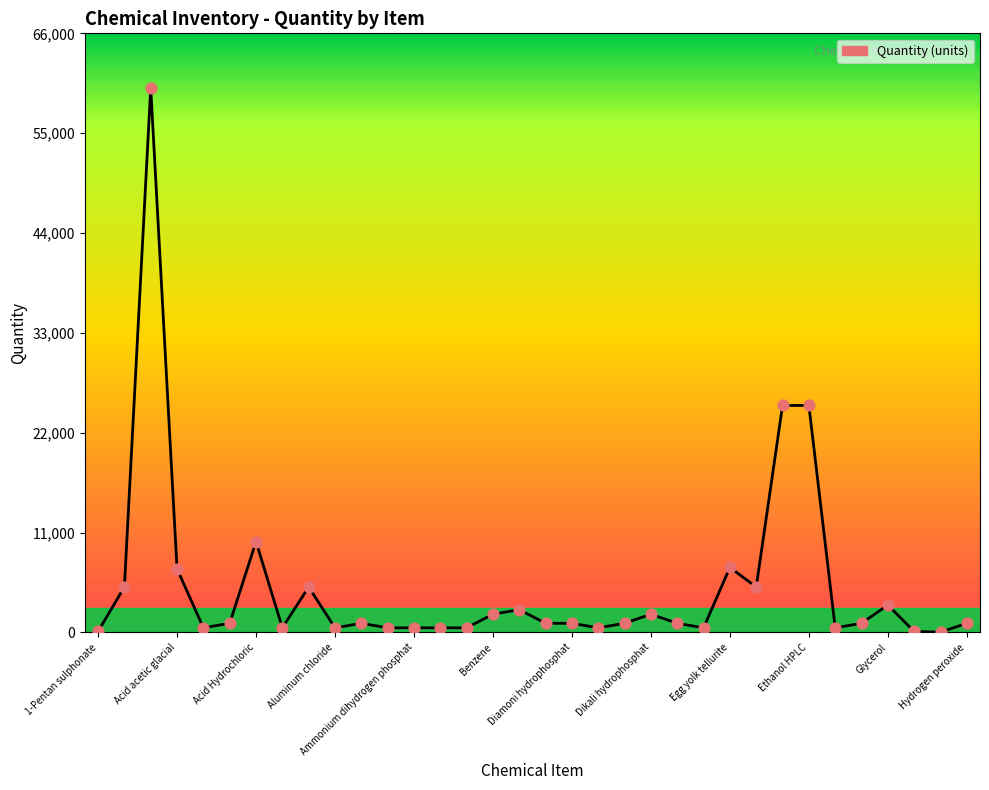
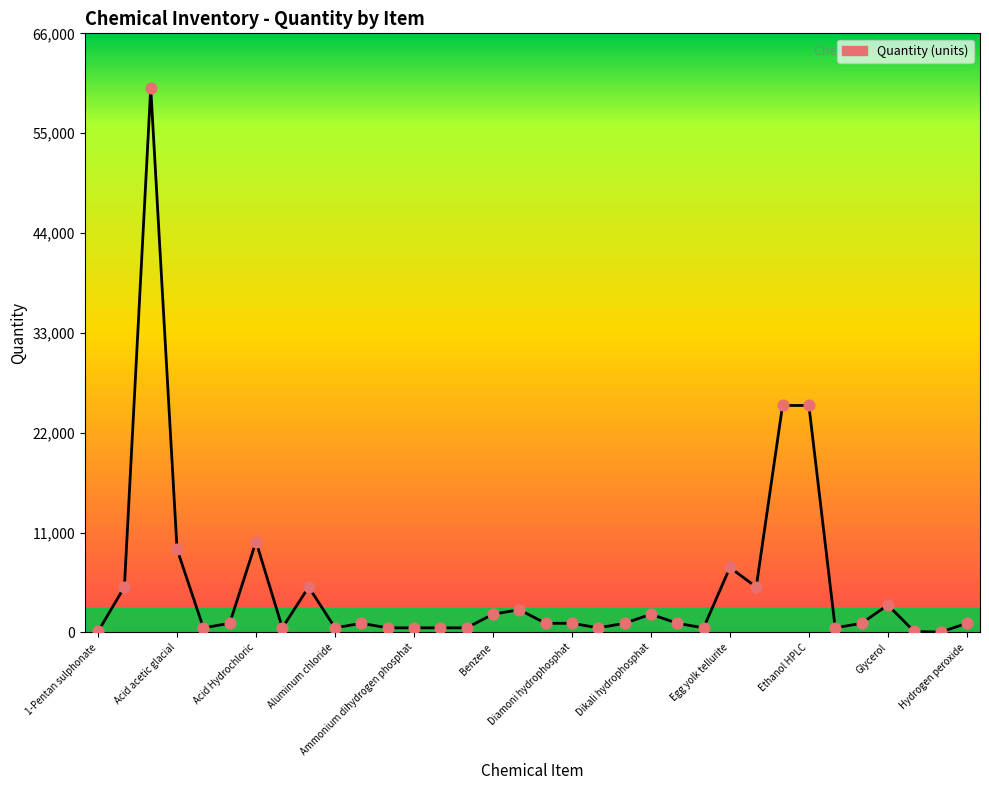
Acid acetic glacial: 7,000 -> 9,000
